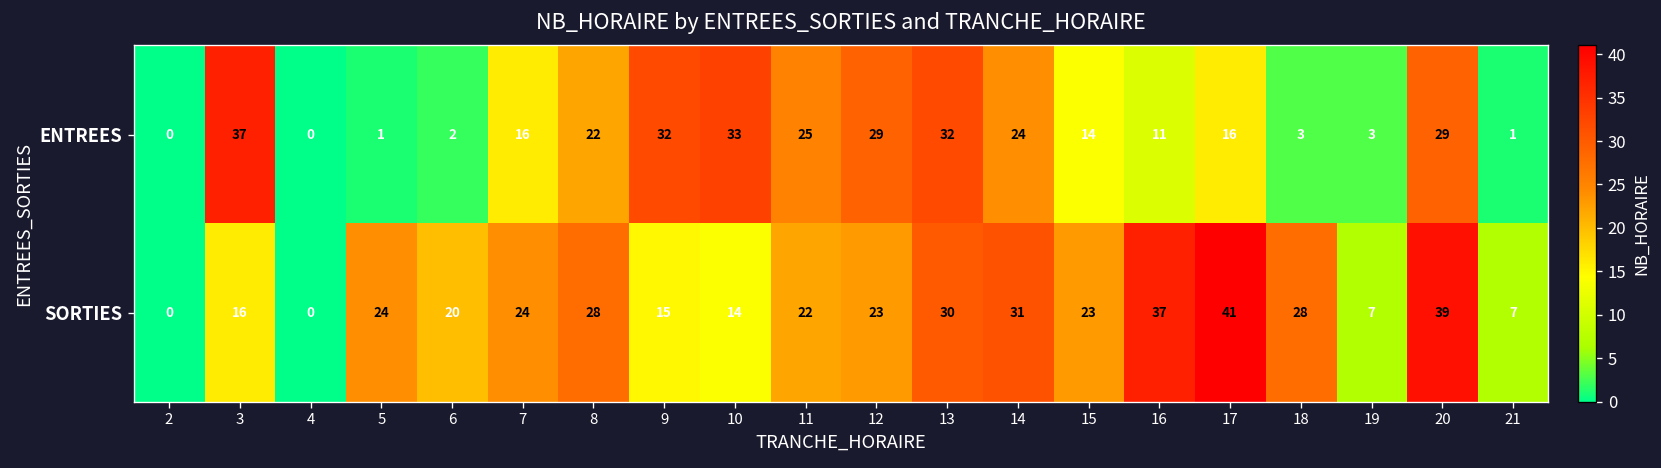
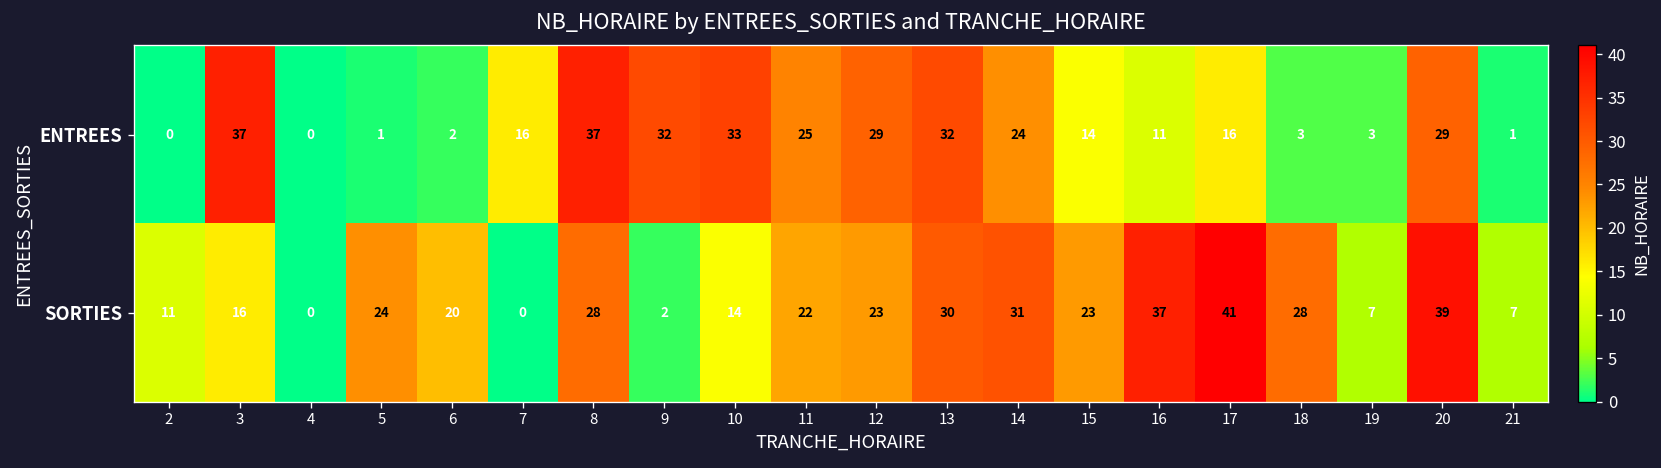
ENTREES, 8: 22 -> 37
SORTIES, 2: 0 -> 11
SORTIES, 7: 24 -> 0
SORTIES, 9: 15 -> 2
